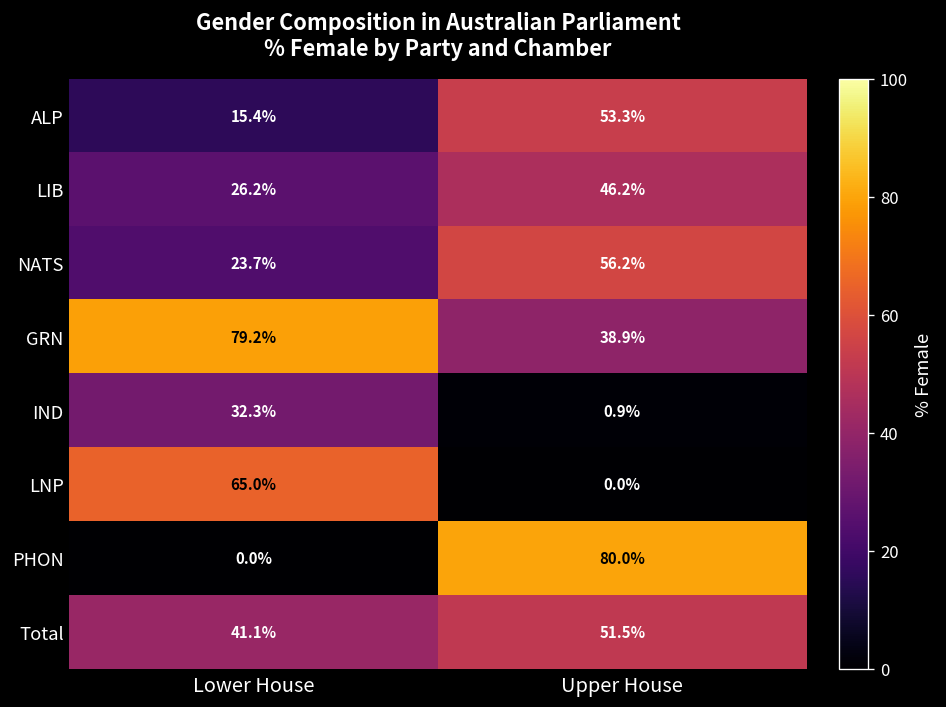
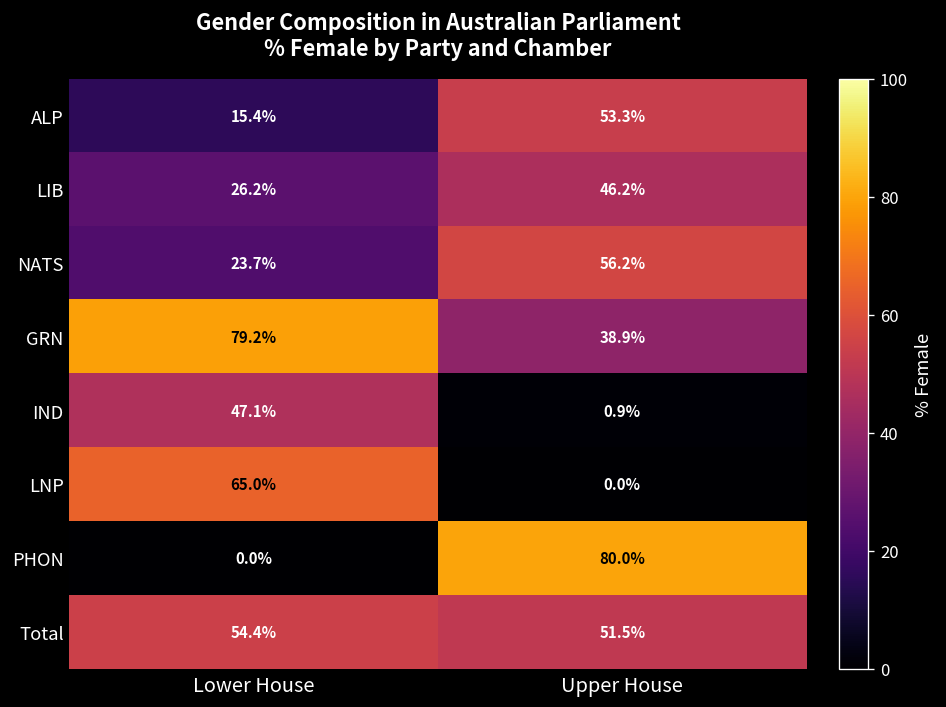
IND, Lower House: 32.3% -> 47.1%
Total, Lower House: 41.1% -> 54.4%
